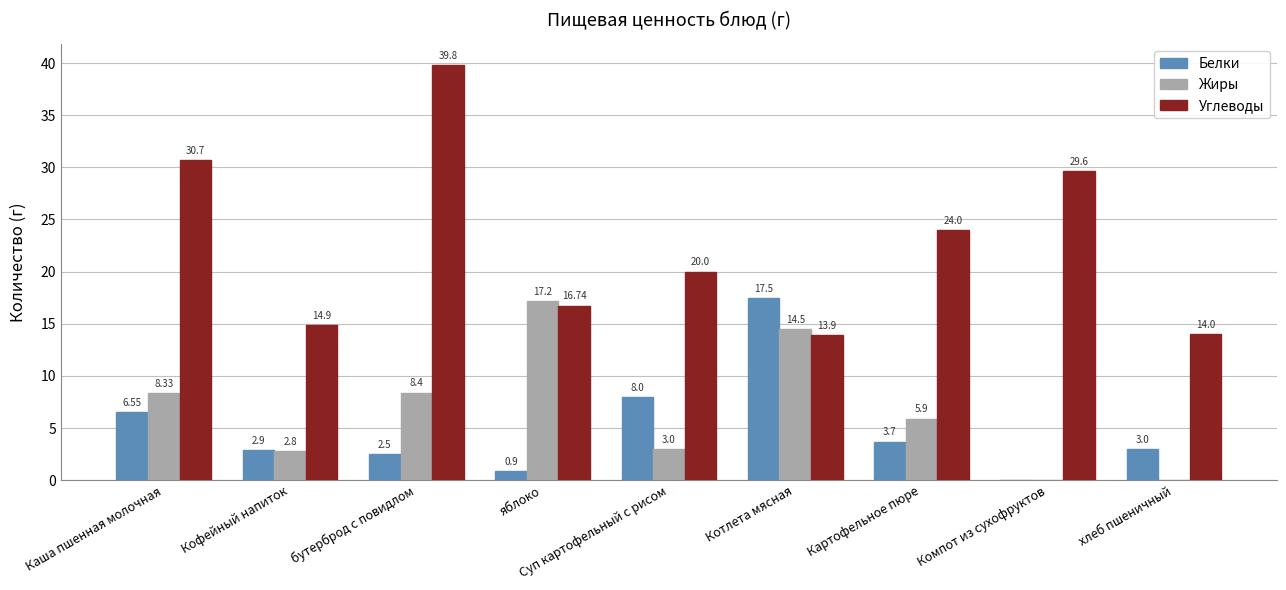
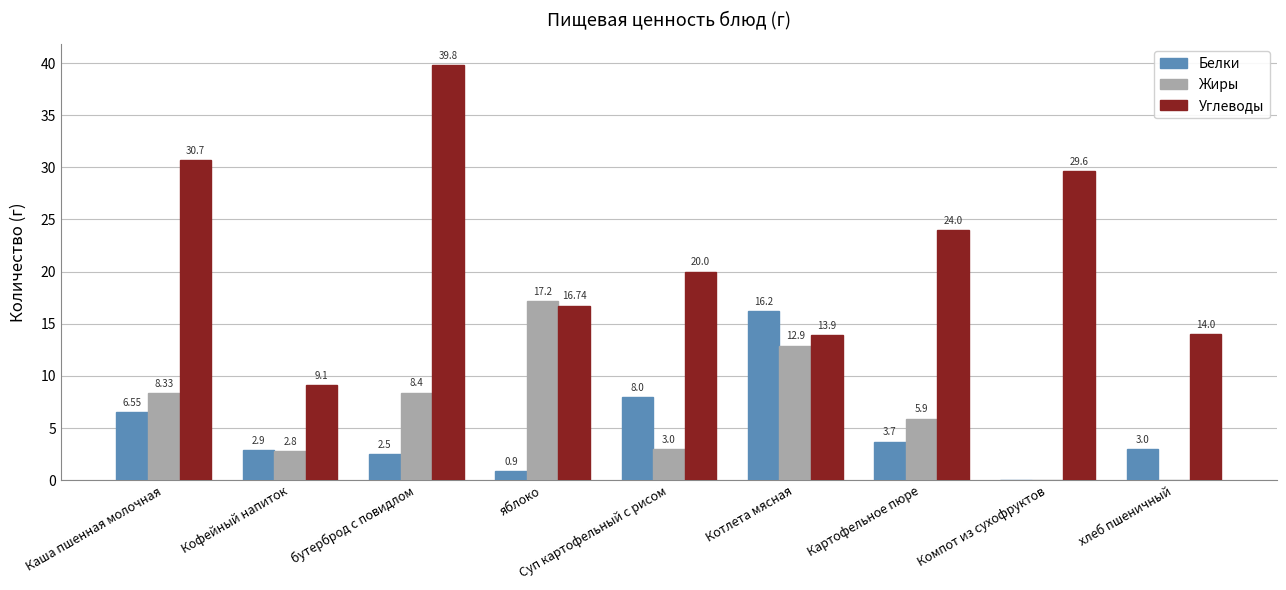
Углеводы, Кофейный напиток: 14.9 -> 9.1
Белки, Котлета мясная: 17.5 -> 16.2
Жиры, Котлета мясная: 14.5 -> 12.9
